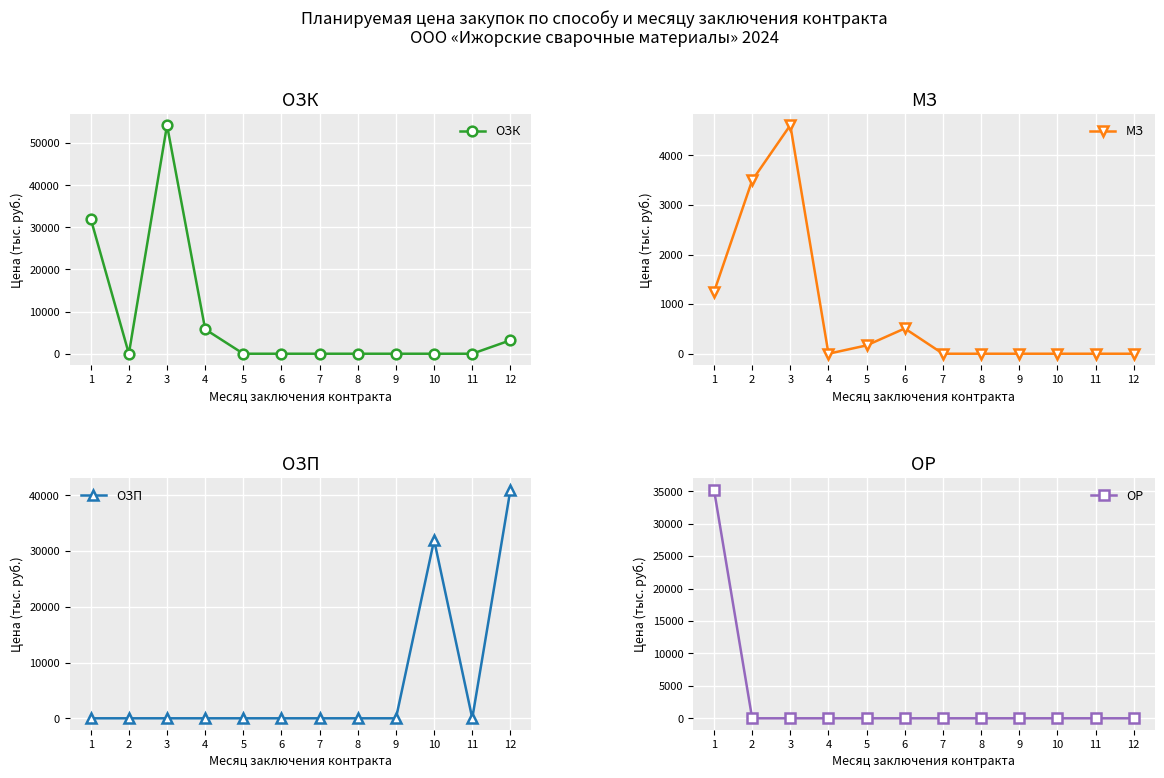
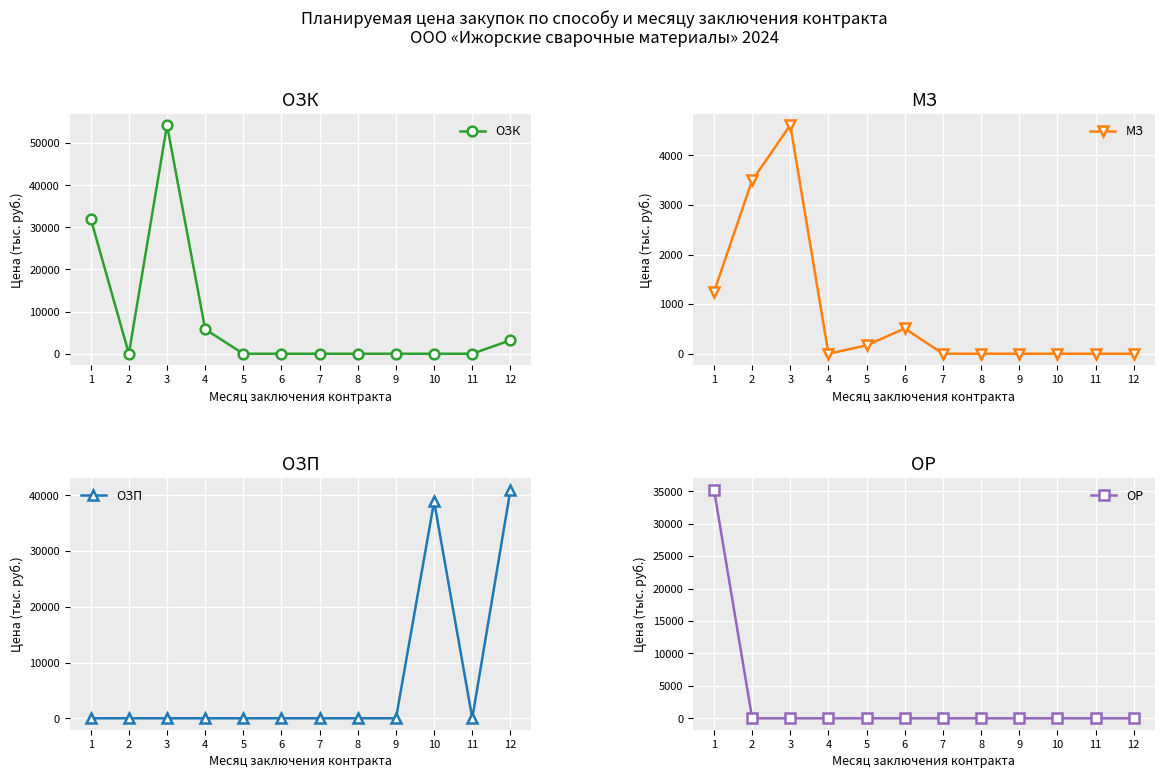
ОЗП, 10: 32000 -> 39000
